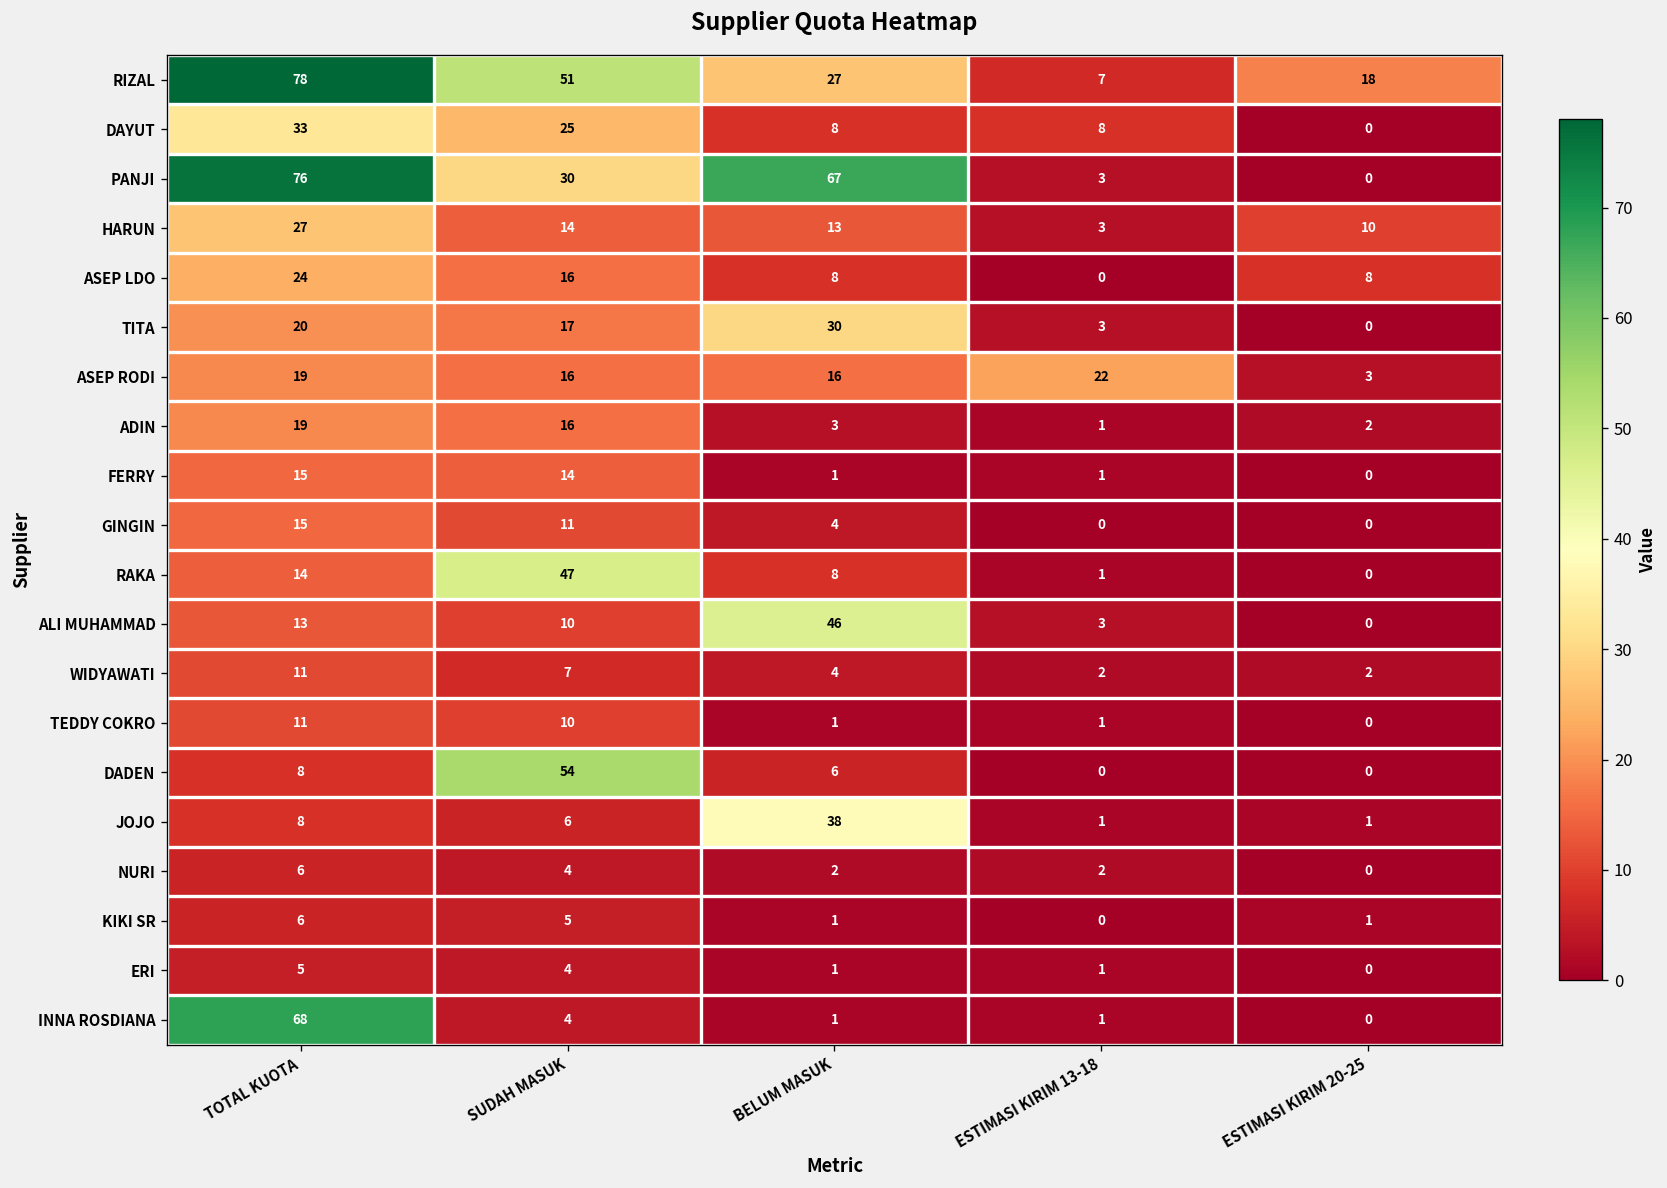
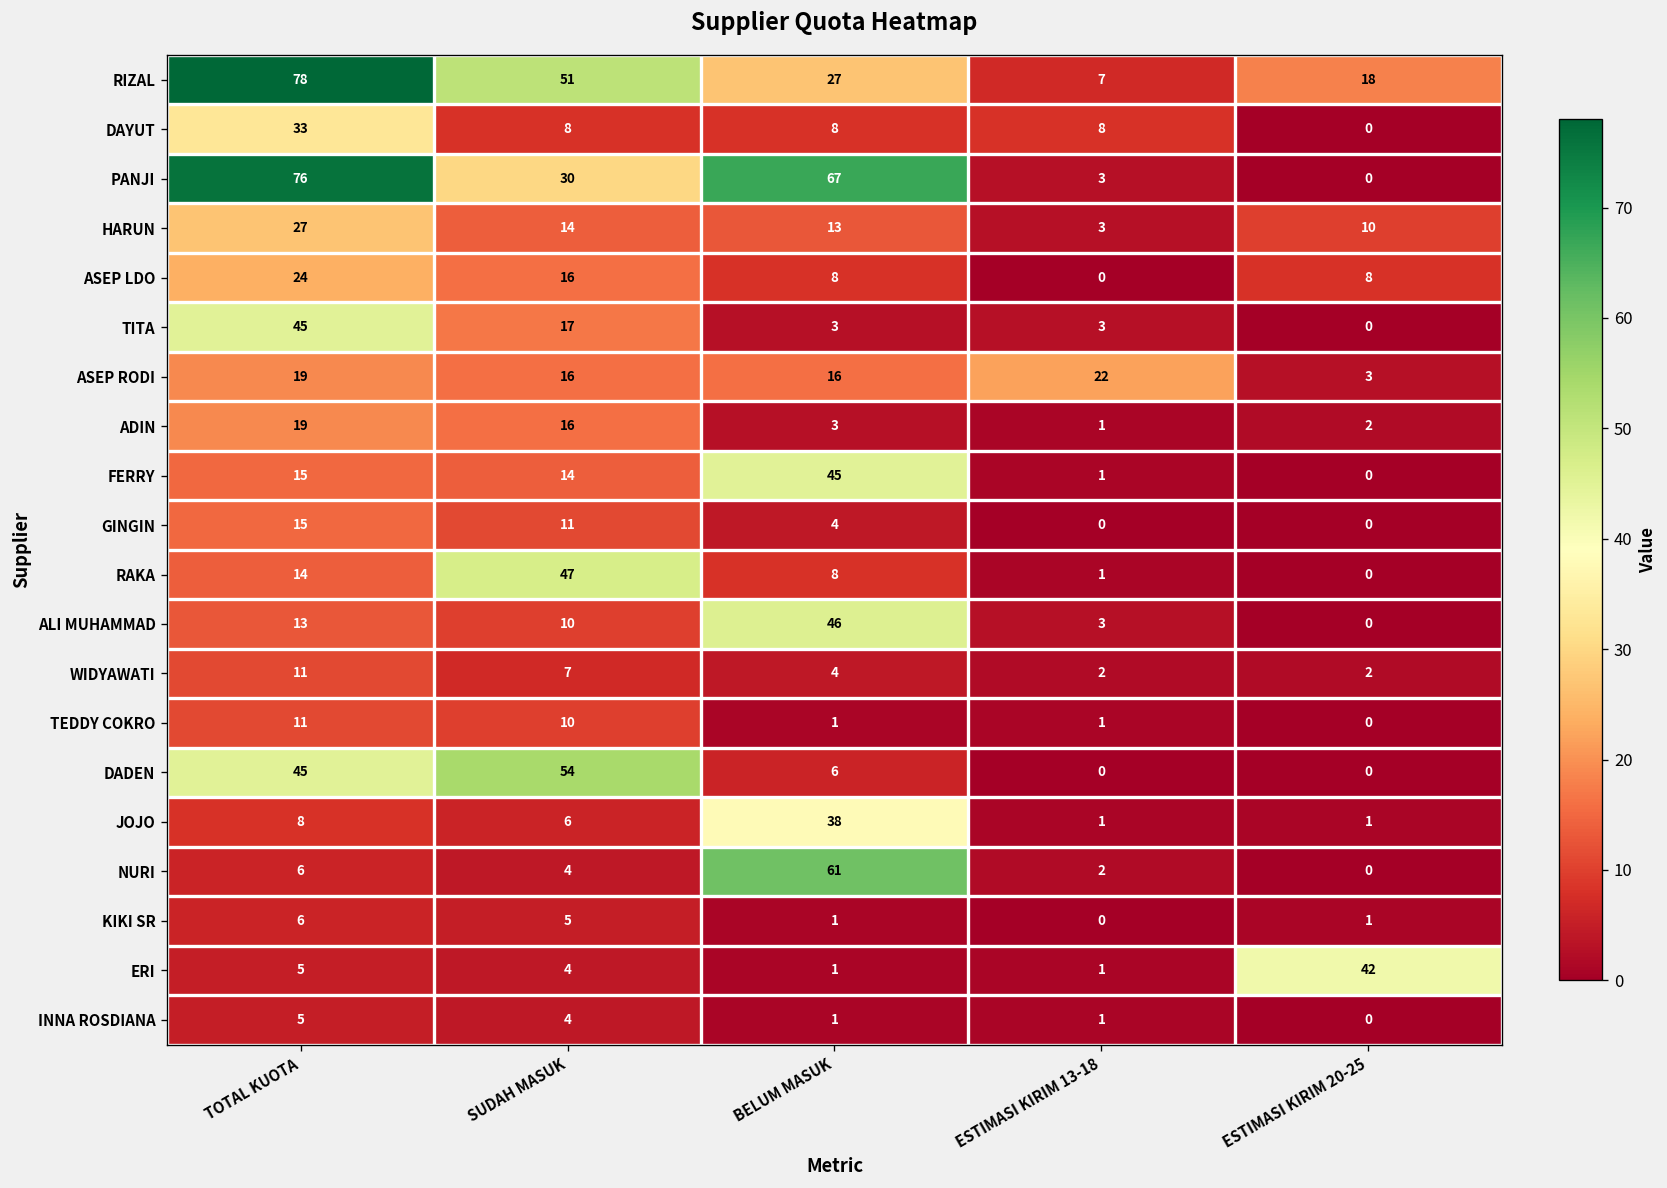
DAYUT, SUDAH MASUK: 25 -> 8
TITA, TOTAL KUOTA: 20 -> 45
TITA, BELUM MASUK: 30 -> 3
FERRY, BELUM MASUK: 1 -> 45
DADEN, TOTAL KUOTA: 8 -> 45
NURI, BELUM MASUK: 2 -> 61
ERI, ESTIMASI KIRIM 20-25: 0 -> 42
INNA ROSDIANA, TOTAL KUOTA: 68 -> 5
